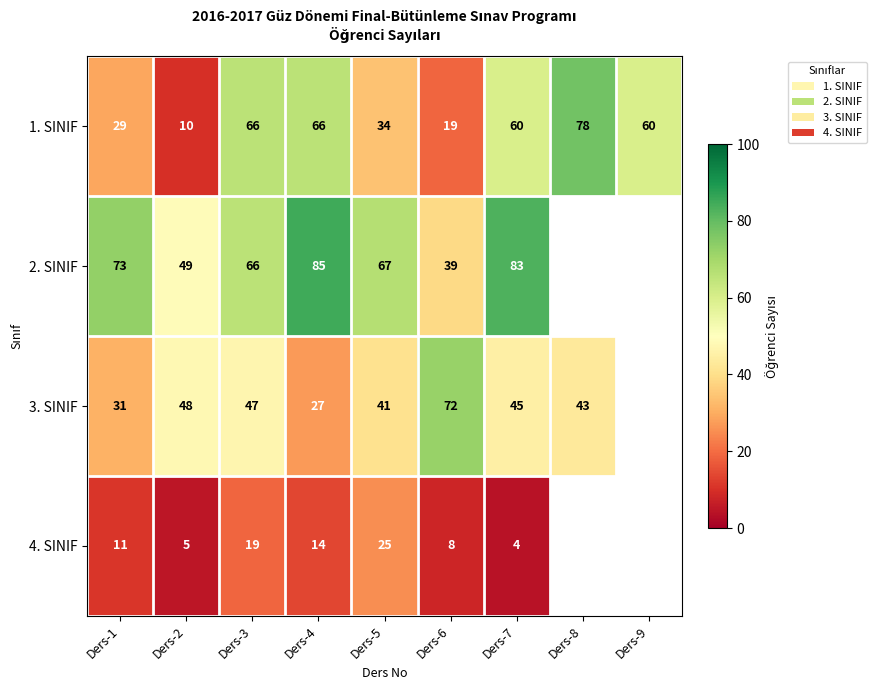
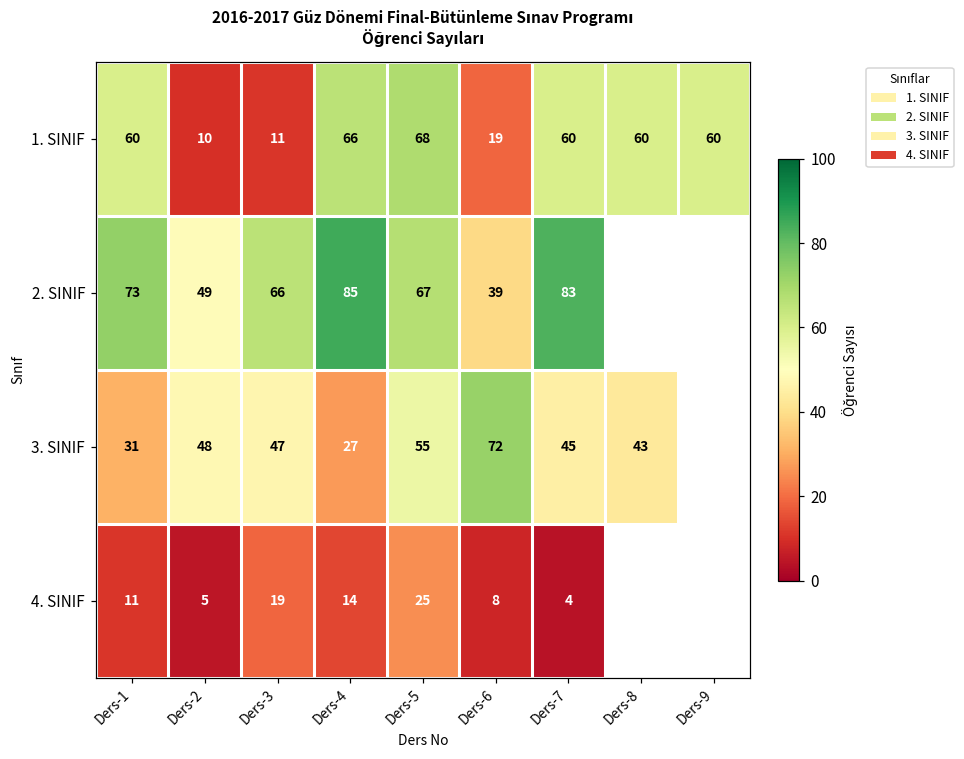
1. SINIF, Ders-1: 29 -> 60
1. SINIF, Ders-3: 66 -> 11
1. SINIF, Ders-5: 34 -> 68
1. SINIF, Ders-8: 78 -> 60
3. SINIF, Ders-5: 41 -> 55
